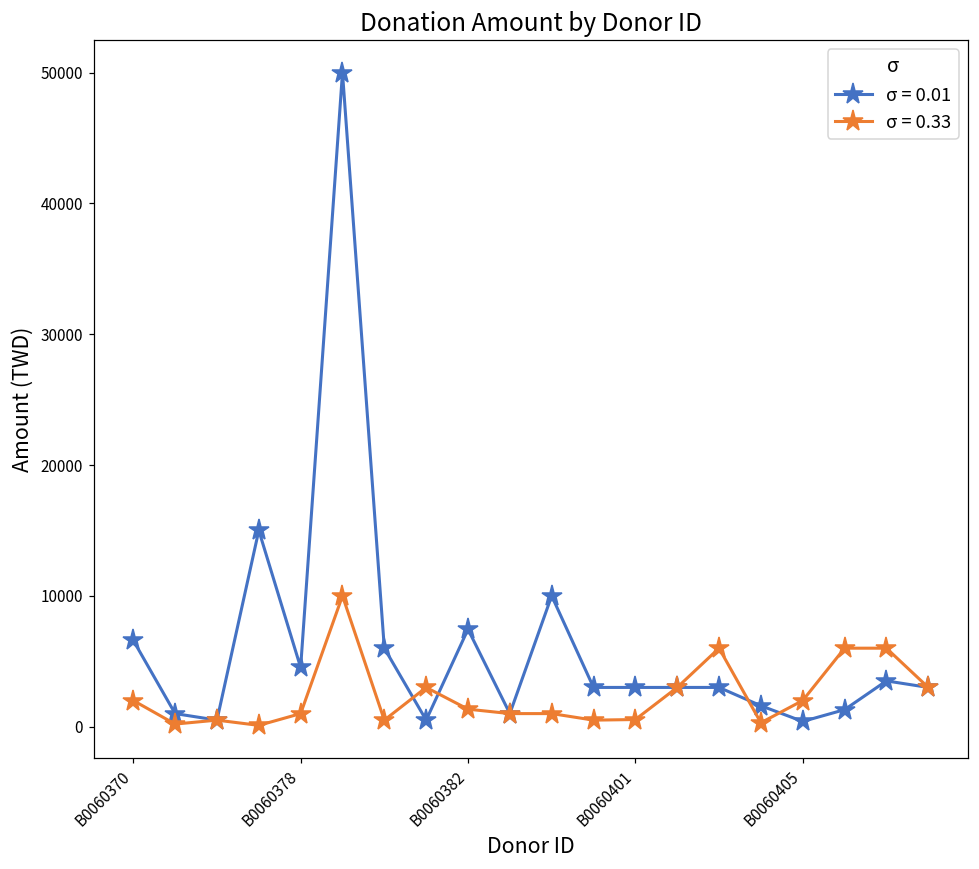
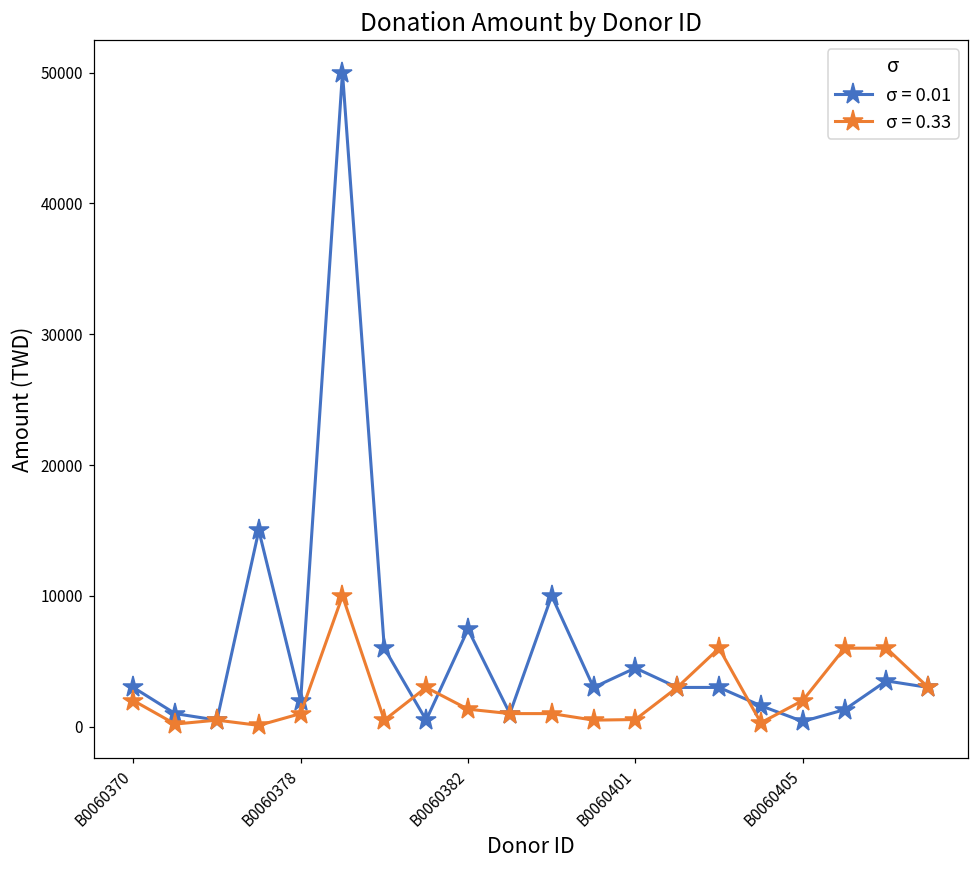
σ = 0.01, B0060370: 6600 -> 3000
σ = 0.01, B0060378: 4500 -> 2000
σ = 0.01, B0060401: 3000 -> 4500
